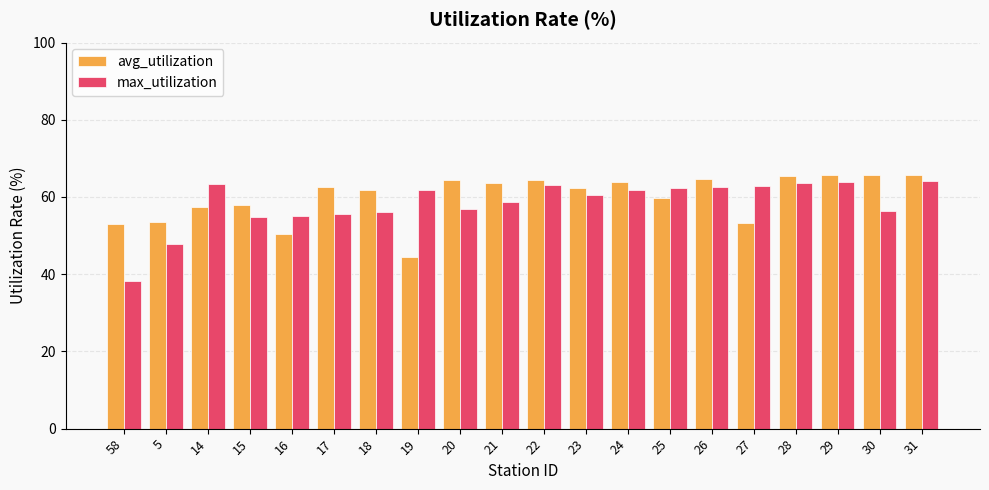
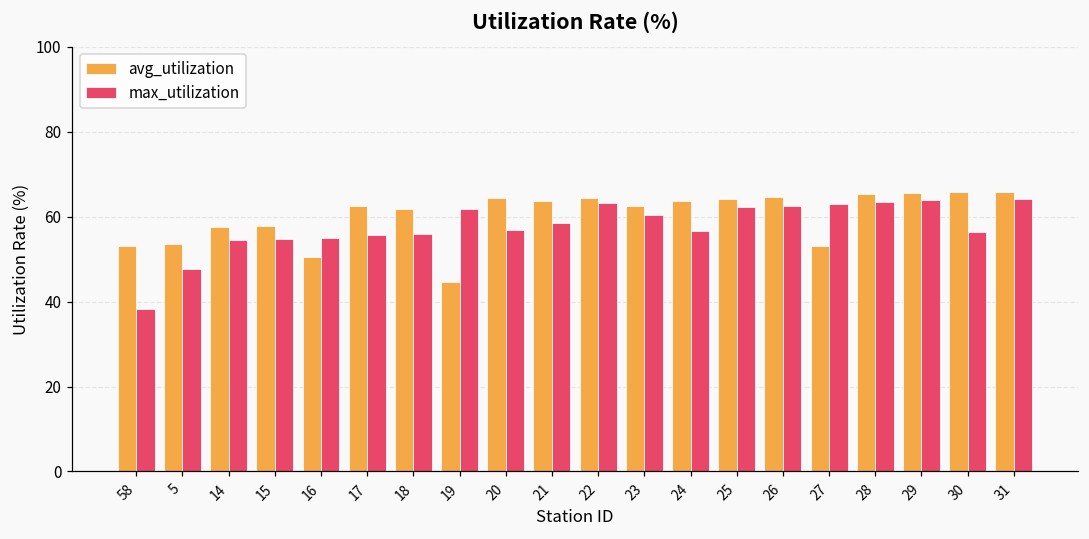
max_utilization, 14: 63 -> 54
max_utilization, 24: 62 -> 57
avg_utilization, 25: 60 -> 64
